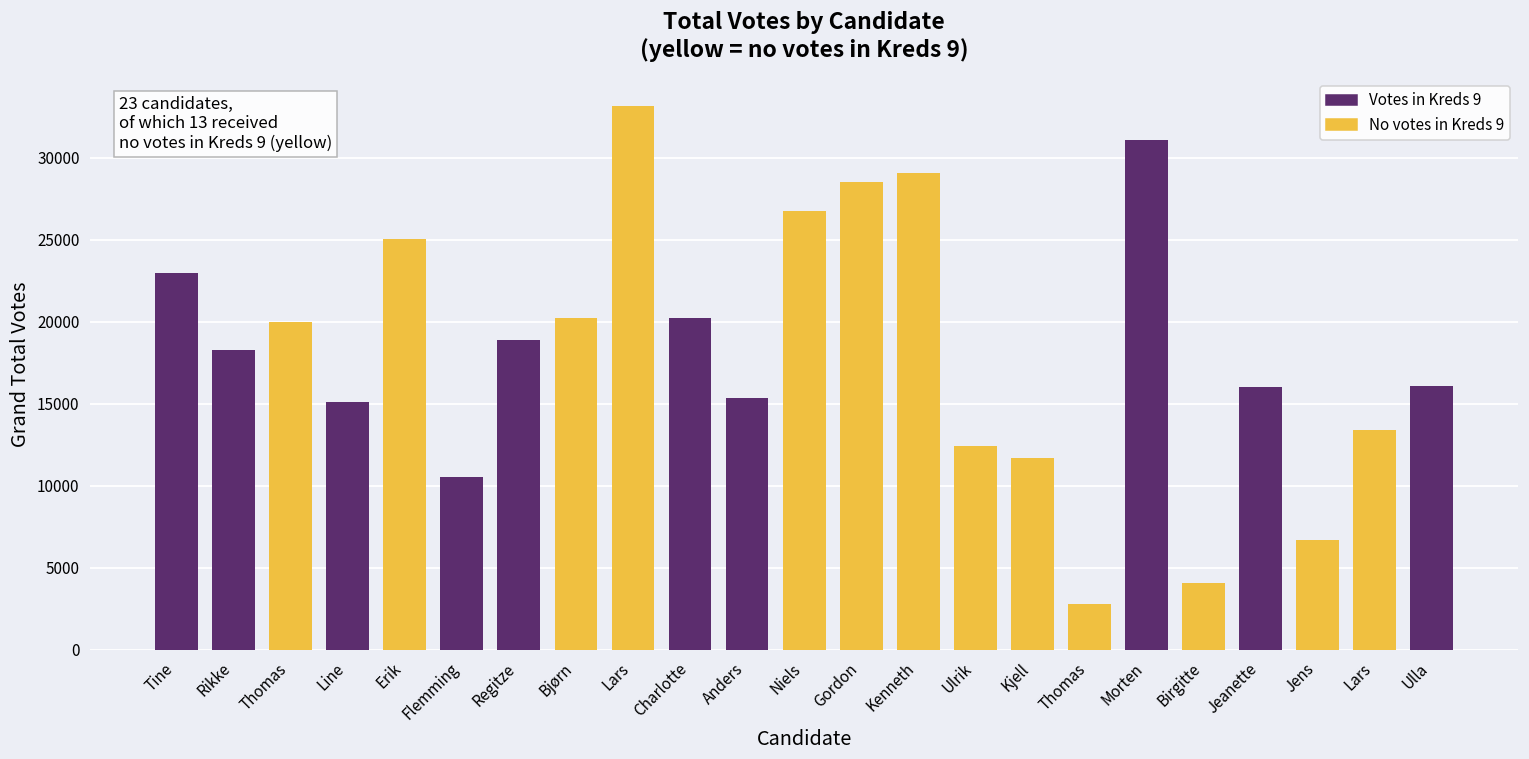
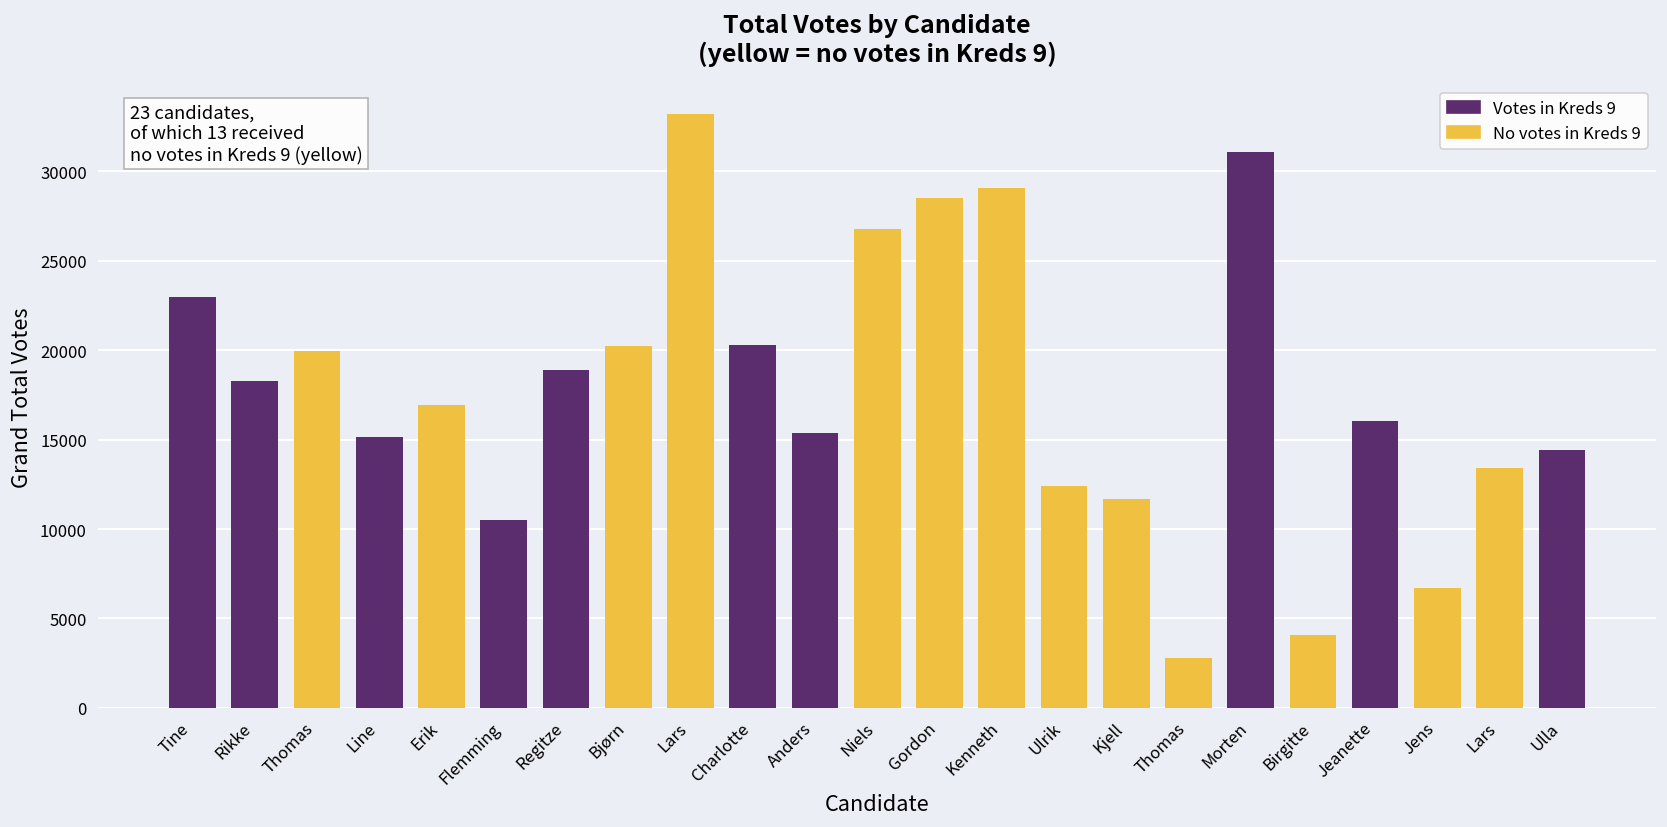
Erik: 25100 -> 16900
Ulla: 16100 -> 14400
